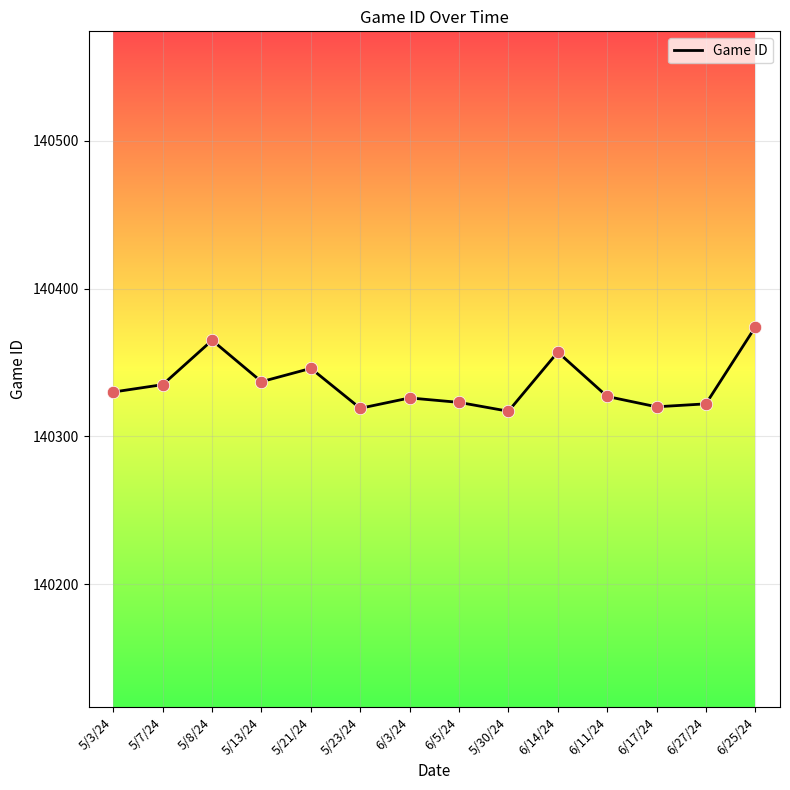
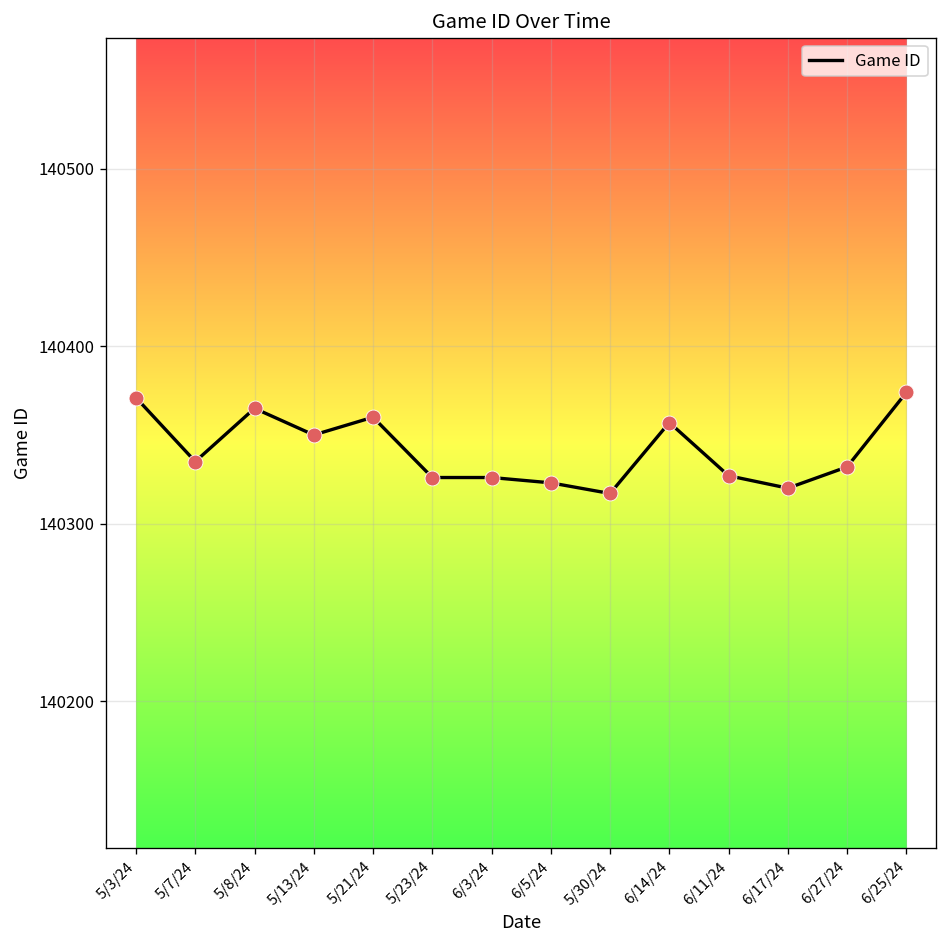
5/3/24: 140330 -> 140371
5/13/24: 140337 -> 140350
5/21/24: 140346 -> 140360
5/23/24: 140319 -> 140326
6/27/24: 140322 -> 140332
